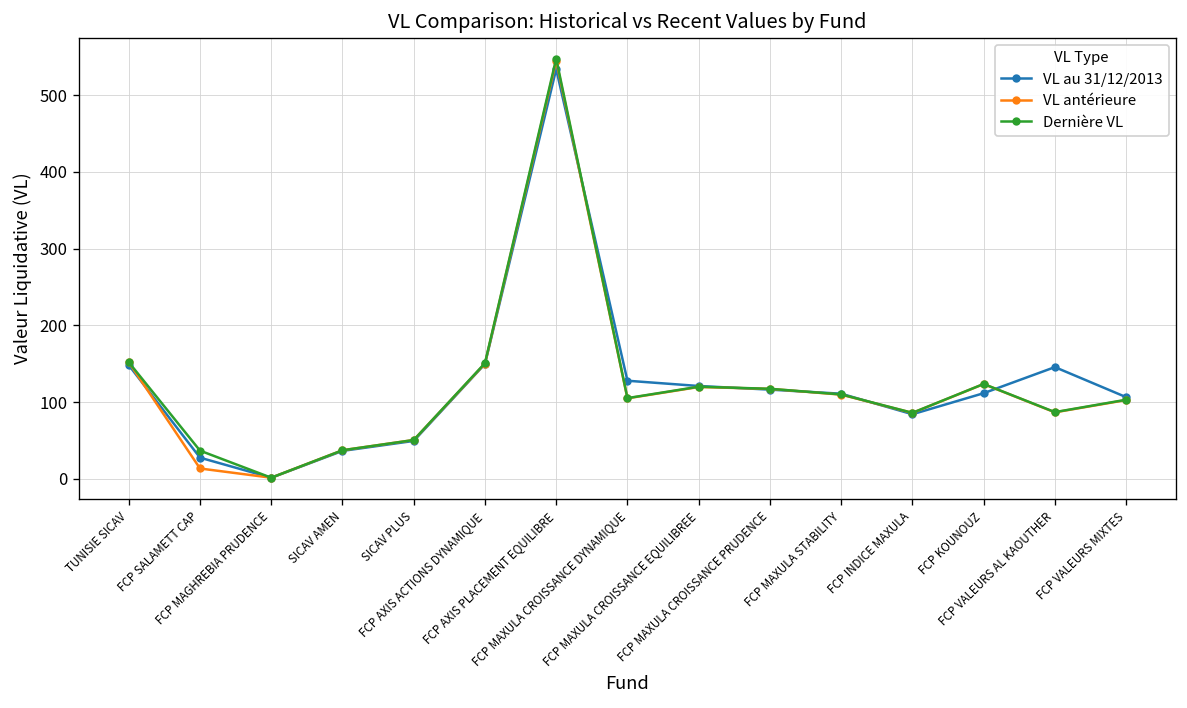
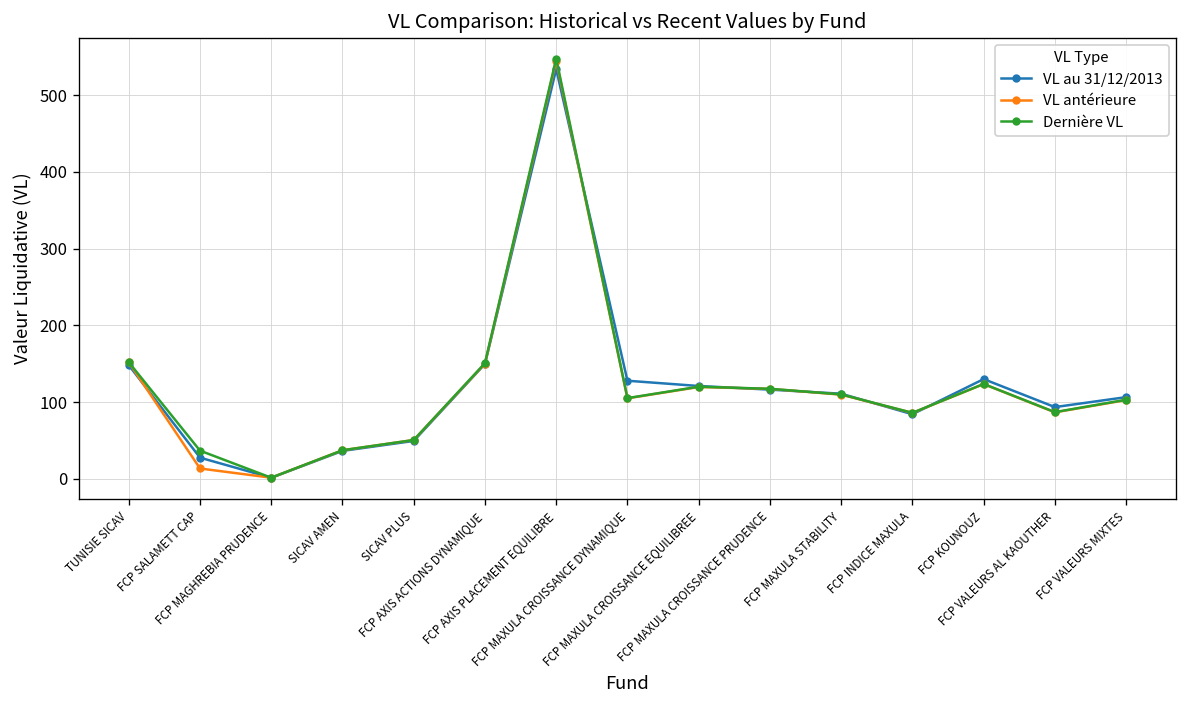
VL au 31/12/2013, FCP KOUNOUZ: 110 -> 130
VL au 31/12/2013, FCP VALEURS AL KAOUTHER: 150 -> 90
